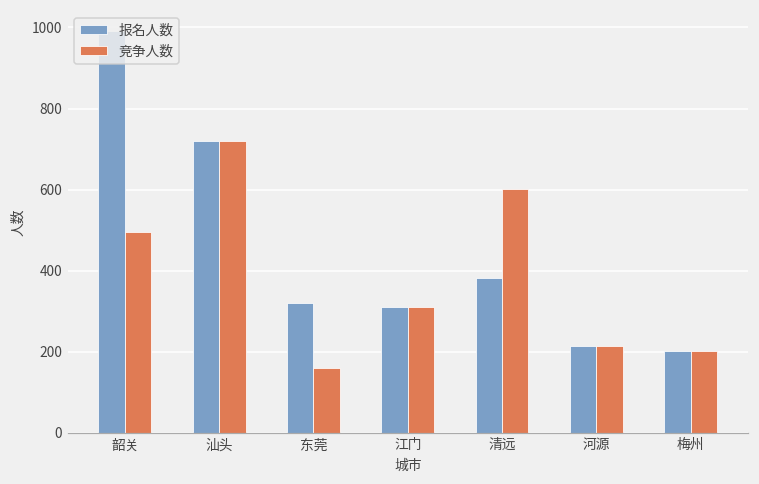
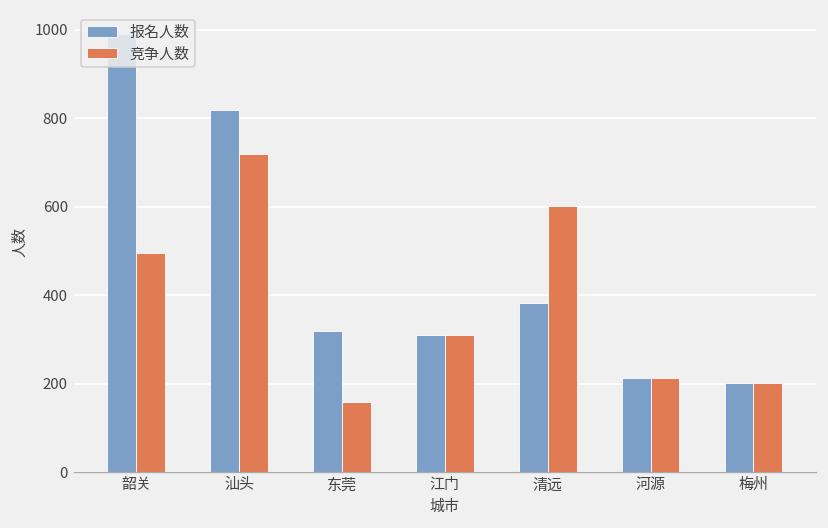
报名人数, 汕头: 720 -> 820
